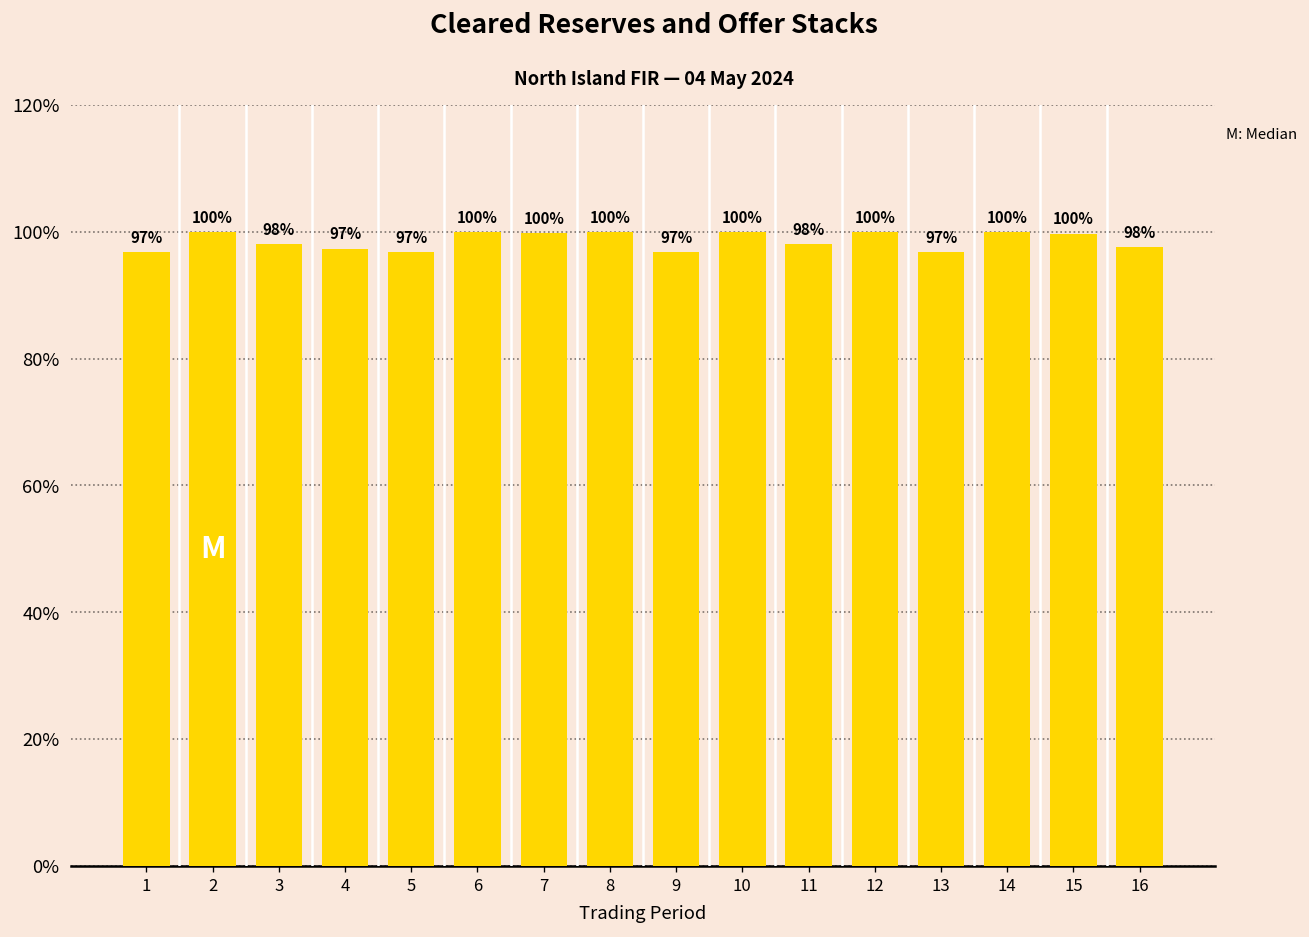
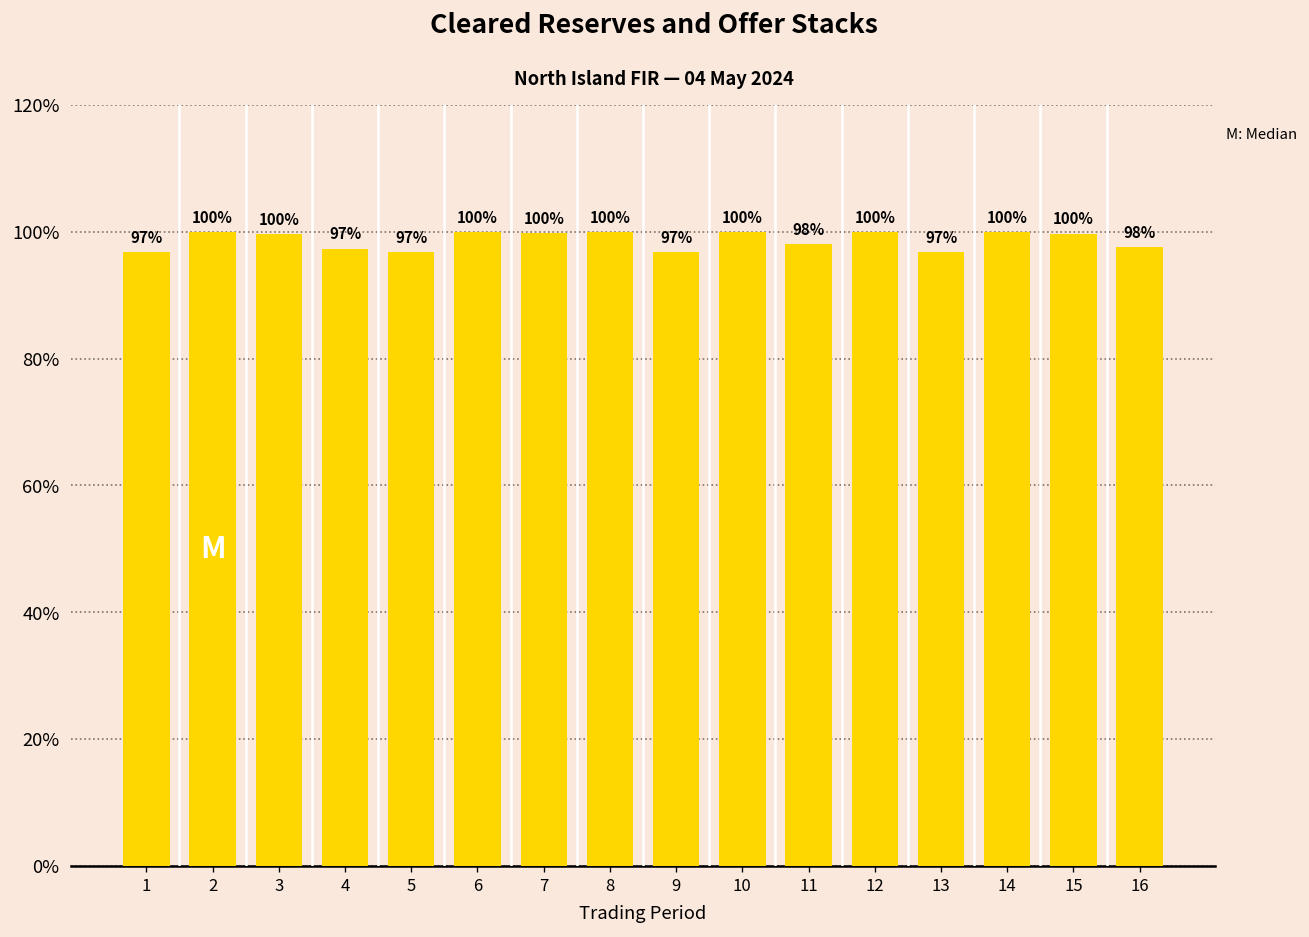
3: 98% -> 100%
